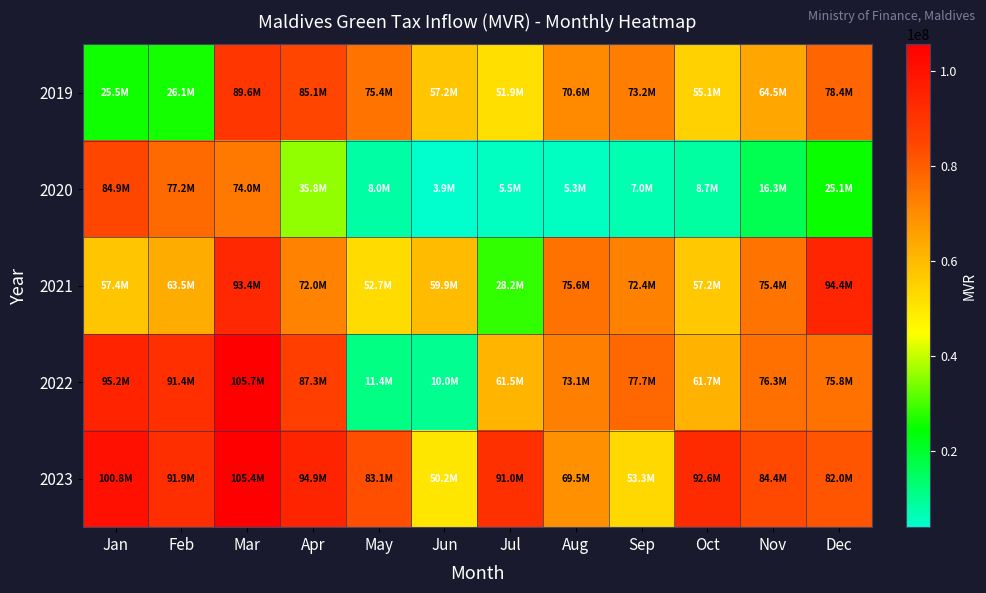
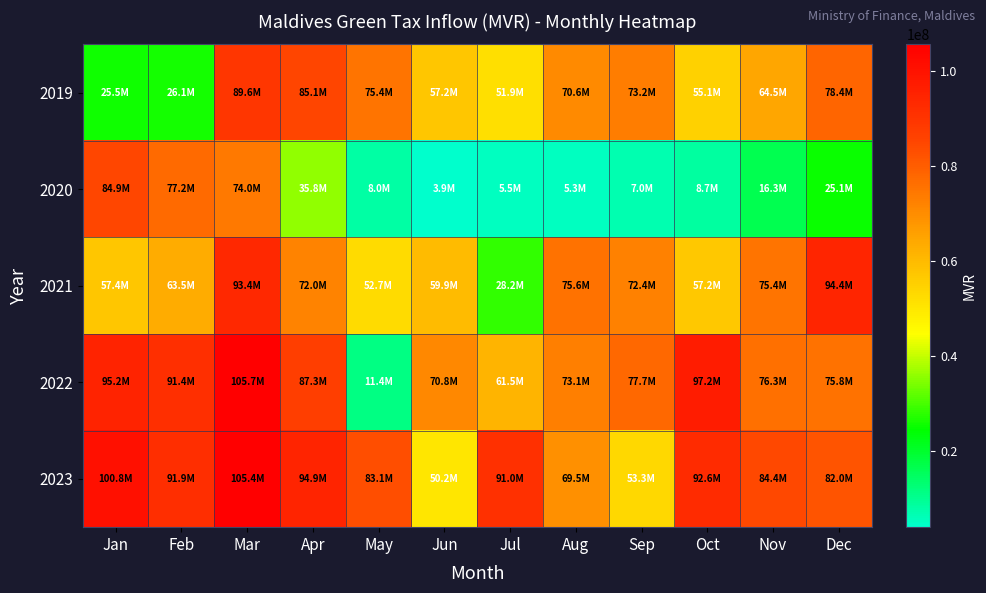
2022, Jun: 10.0M -> 70.8M
2022, Oct: 61.7M -> 97.2M
